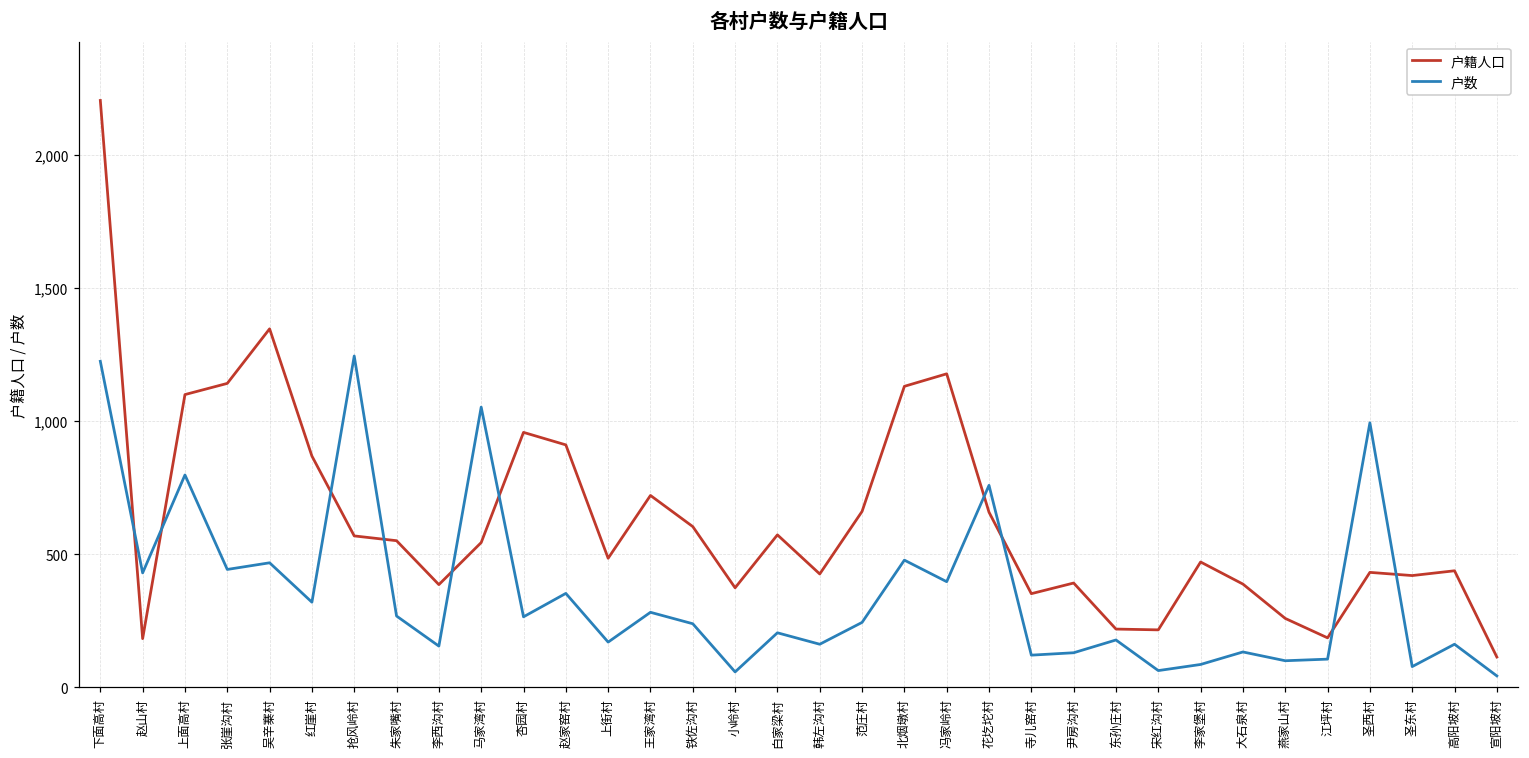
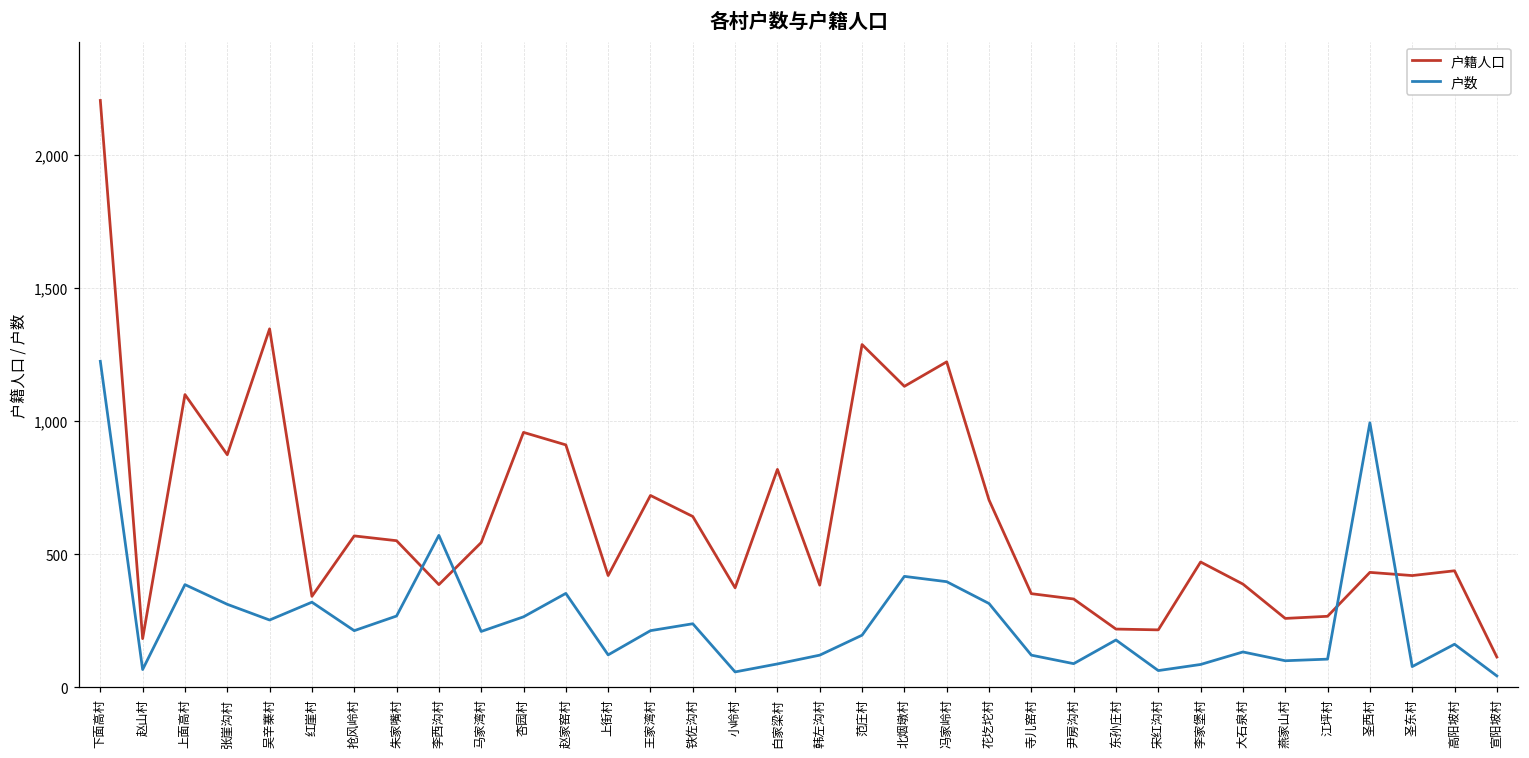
户数, 赵山村: 430 -> 70
户数, 上面高村: 800 -> 390
户籍人口, 张崖沟村: 1,140 -> 870
户数, 张崖沟村: 440 -> 310
户数, 吴辛寨村: 470 -> 250
户籍人口, 红崖村: 870 -> 340
户数, 抢风岭村: 1,250 -> 210
户数, 李西沟村: 160 -> 570
户数, 马家湾村: 1,050 -> 210
户籍人口, 上街村: 490 -> 420
户数, 上街村: 170 -> 120
户数, 王家湾村: 280 -> 210
户籍人口, 铁佐沟村: 600 -> 640
户籍人口, 白家梁村: 570 -> 820
户数, 白家梁村: 210 -> 90
户籍人口, 韩左沟村: 430 -> 380
户数, 韩左沟村: 160 -> 120
户籍人口, 范庄村: 660 -> 1,290
户数, 范庄村: 240 -> 200
户数, 北烟墩村: 480 -> 420
户籍人口, 冯家岭村: 1,180 -> 1,220
户籍人口, 花圪坨村: 660 -> 700
户数, 花圪坨村: 760 -> 320
户籍人口, 尹房沟村: 390 -> 330
户数, 尹房沟村: 130 -> 90
户籍人口, 江坪村: 190 -> 270
